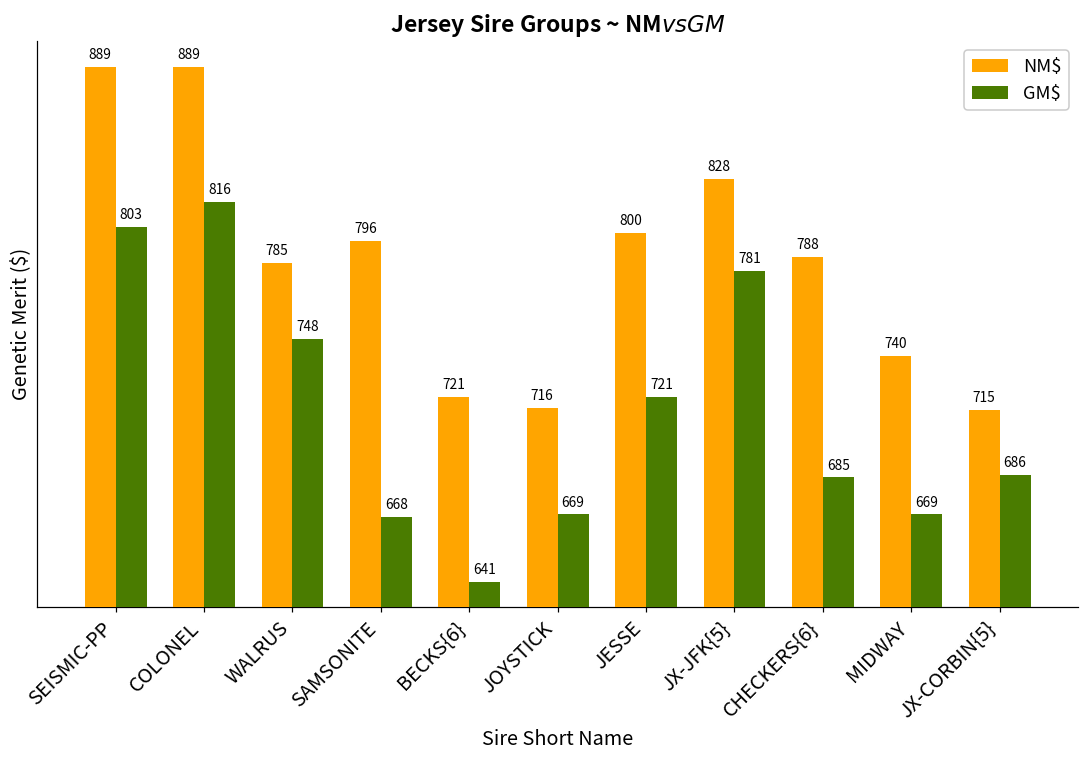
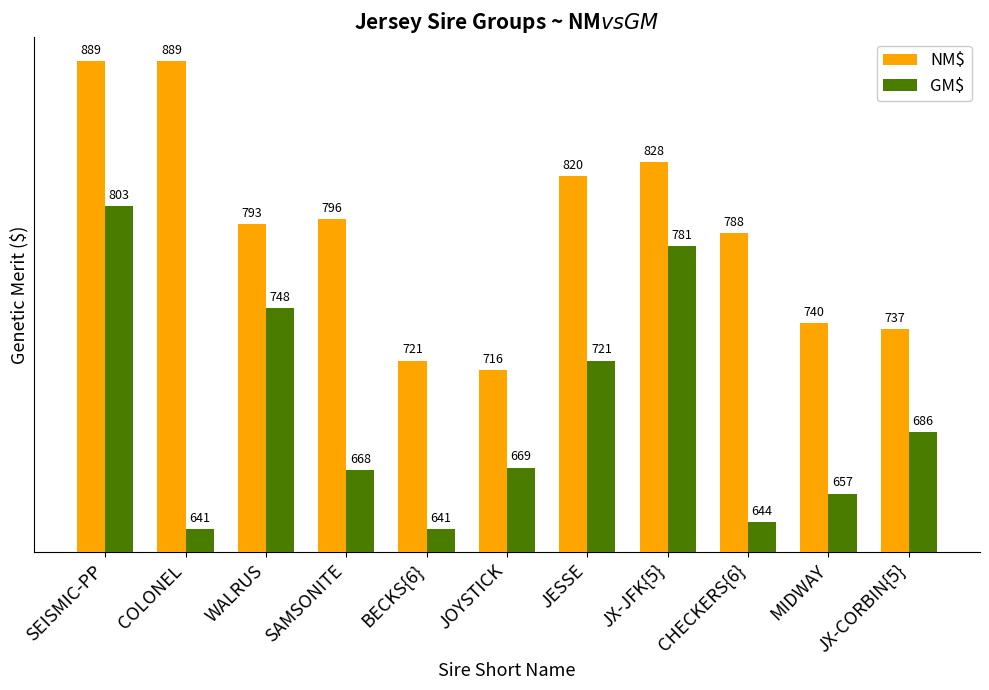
GM$, COLONEL: 816 -> 641
NM$, WALRUS: 785 -> 793
NM$, JESSE: 800 -> 820
GM$, CHECKERS{6}: 685 -> 644
GM$, MIDWAY: 669 -> 657
NM$, JX-CORBIN{5}: 715 -> 737
